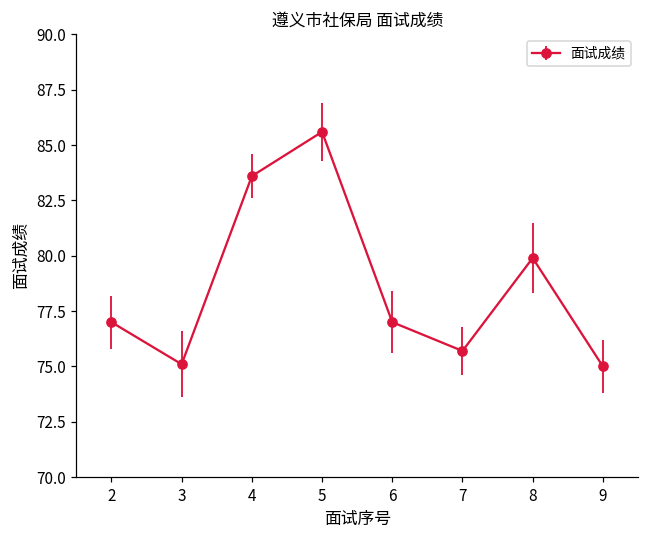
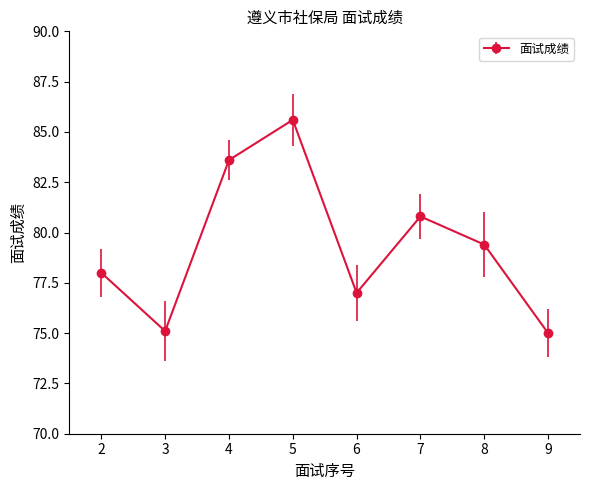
2: 77 -> 78
7: 75.7 -> 80.8
8: 79.9 -> 79.4
